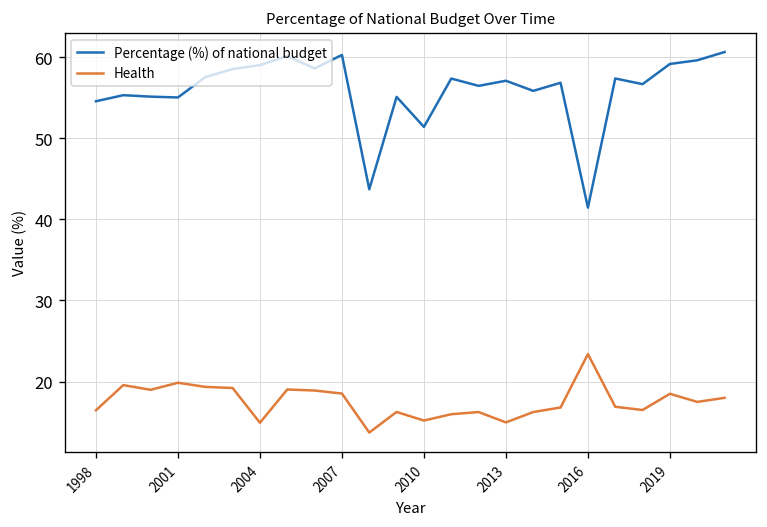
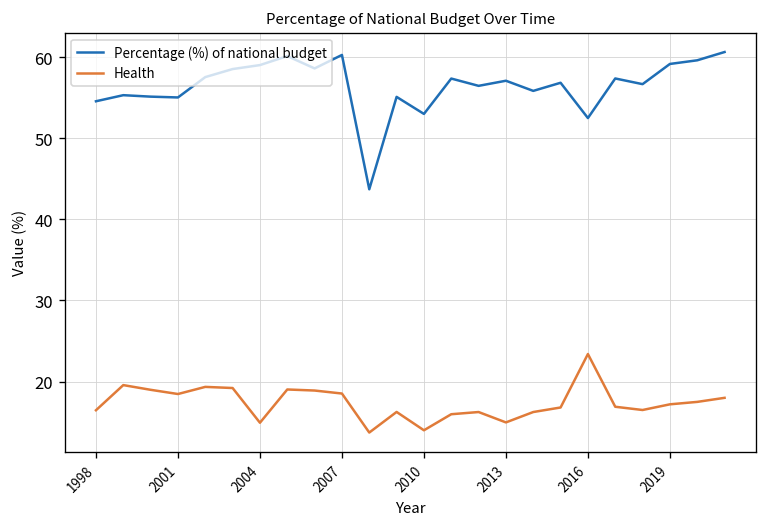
Health, 2001: 20 -> 18
Percentage (%) of national budget, 2010: 51 -> 53
Health, 2010: 15 -> 14
Percentage (%) of national budget, 2016: 41 -> 52
Health, 2019: 19 -> 17
